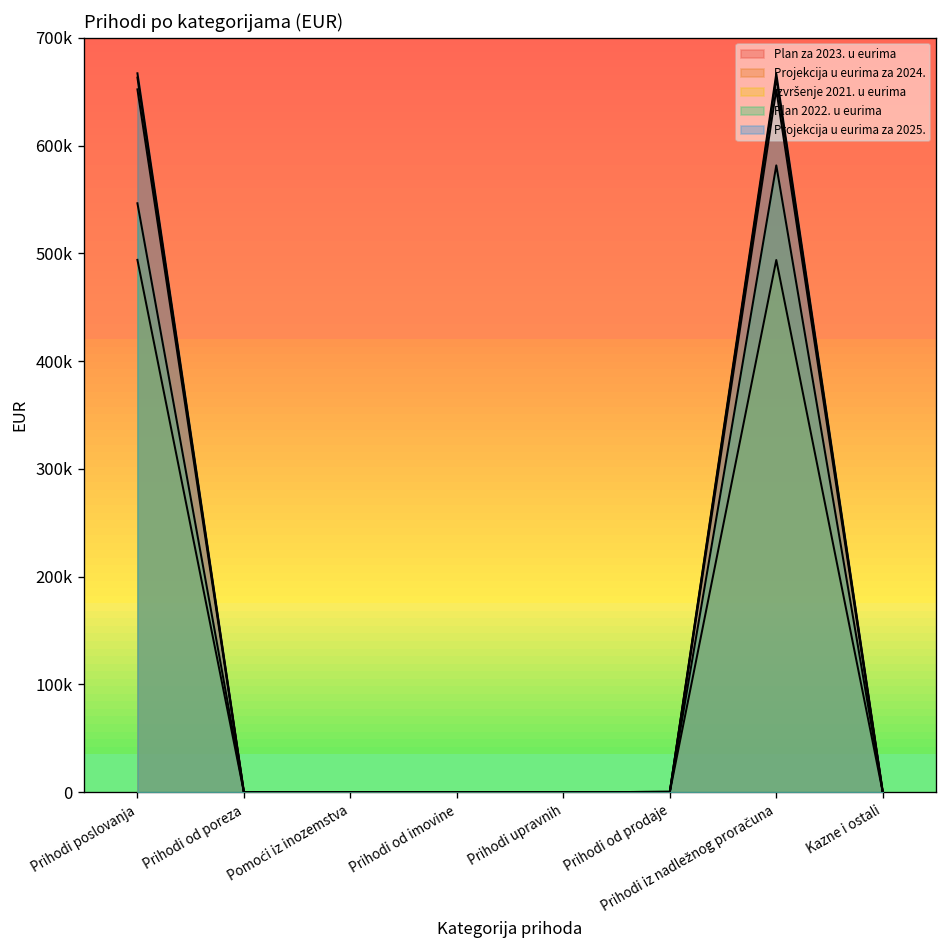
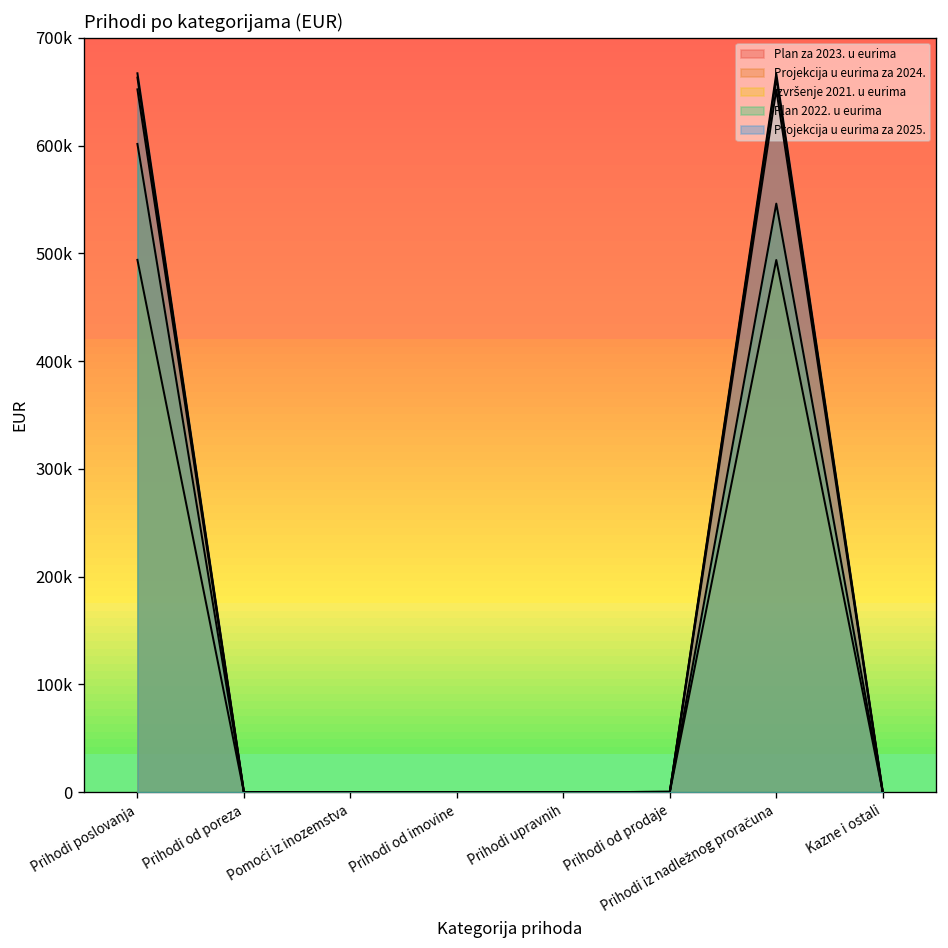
Plan 2022. u eurima, Prihodi poslovanja: 550000 -> 600000
Plan 2022. u eurima, Prihodi iz nadležnog proračuna: 580000 -> 550000
